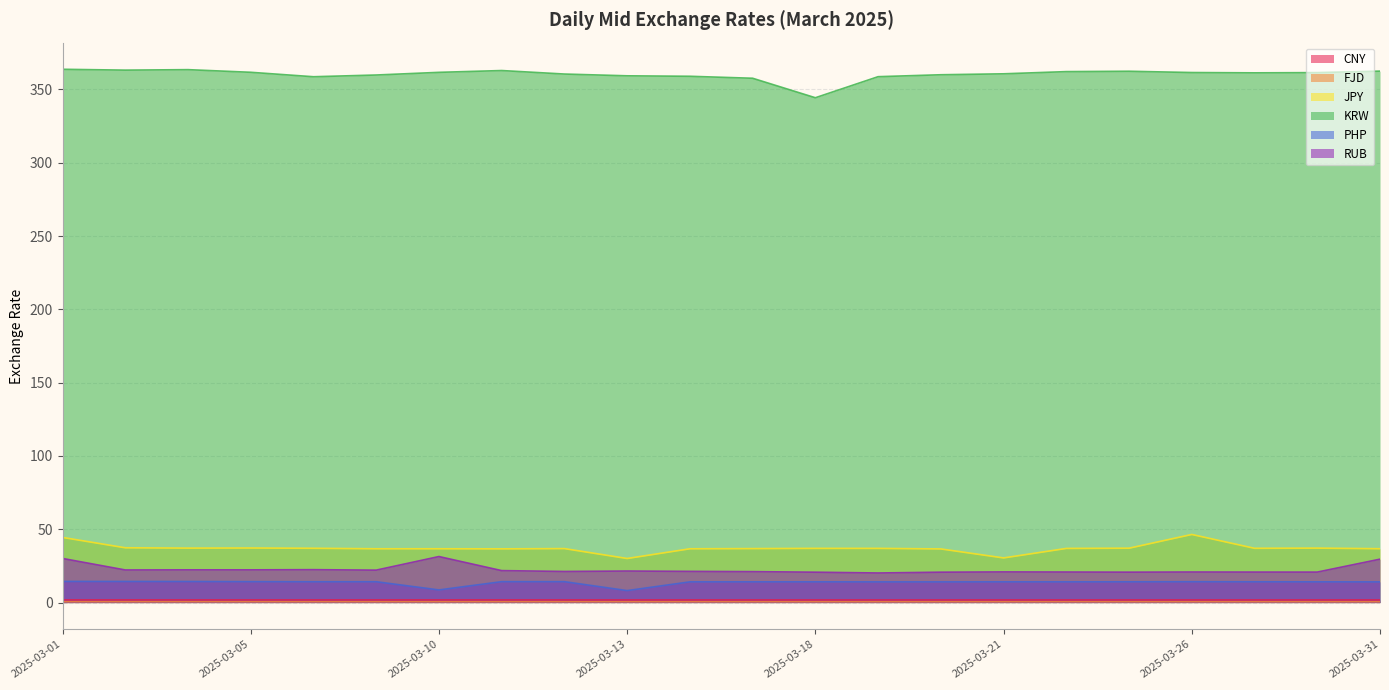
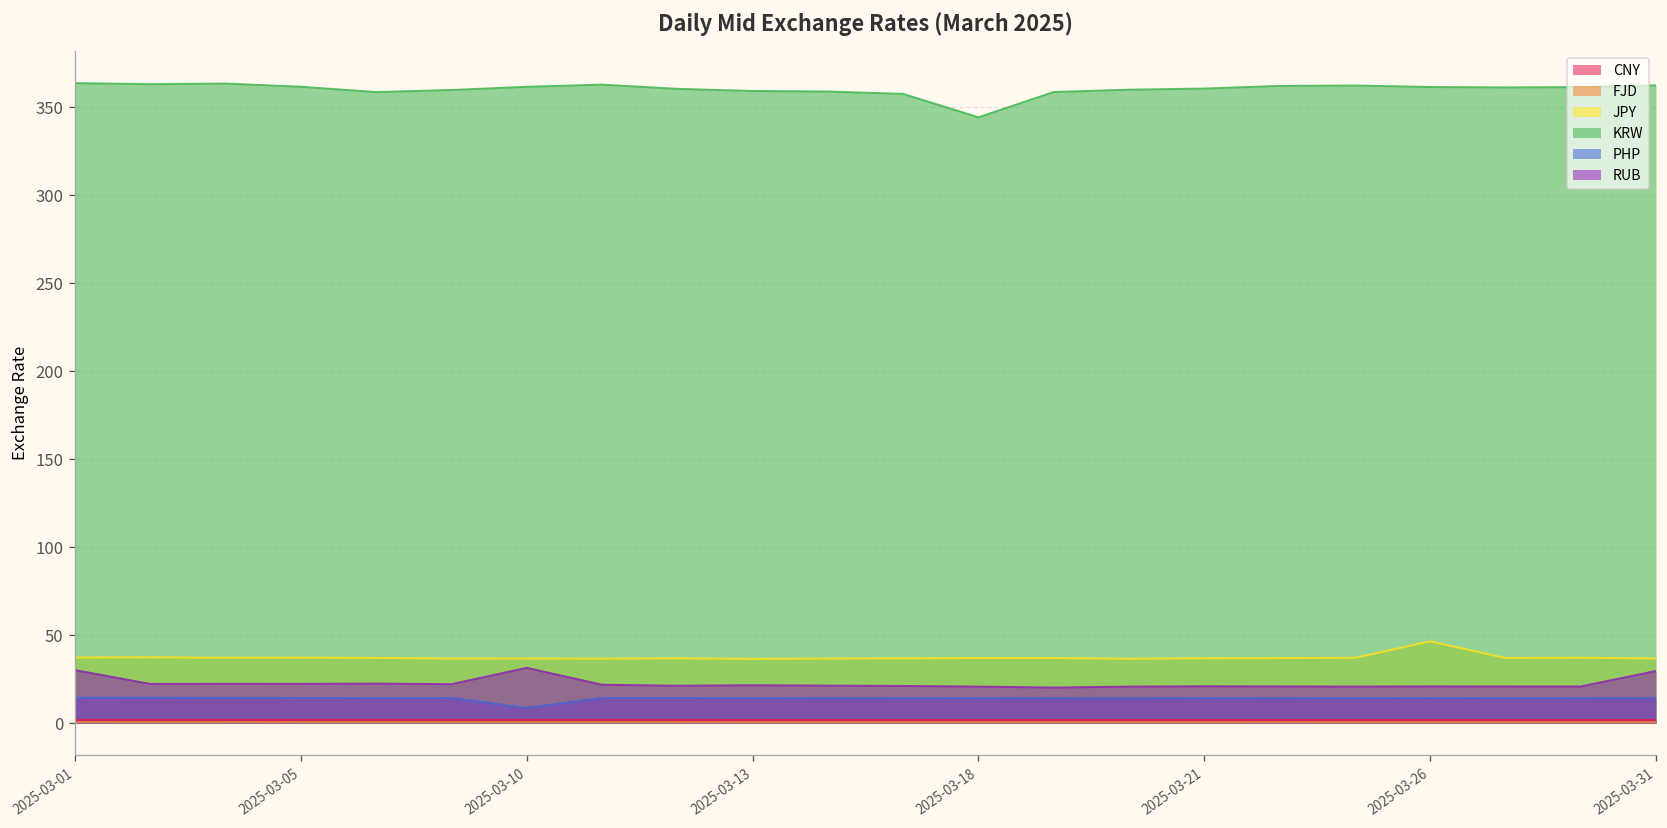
JPY, 2025-03-01: 44 -> 37
JPY, 2025-03-13: 30 -> 37
PHP, 2025-03-13: 8 -> 14
JPY, 2025-03-21: 30 -> 37
